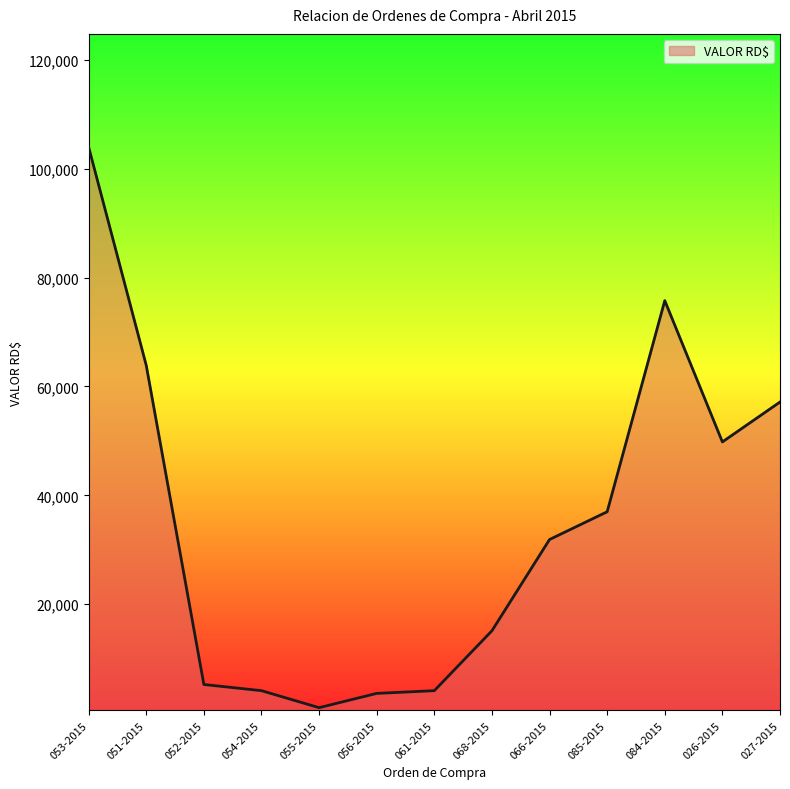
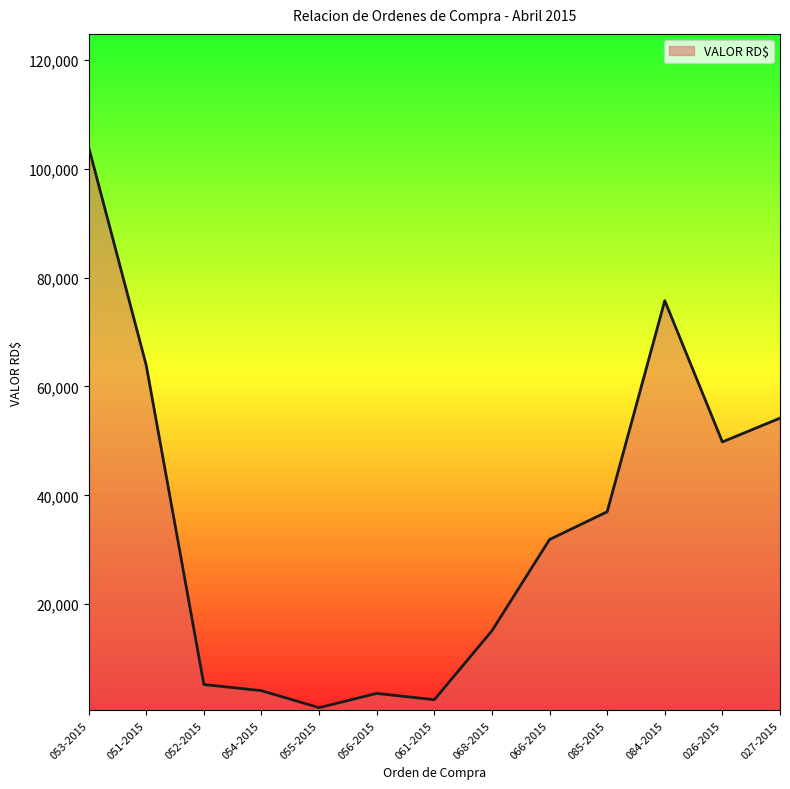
061-2015: 4,000 -> 2,000
027-2015: 57,000 -> 54,000
